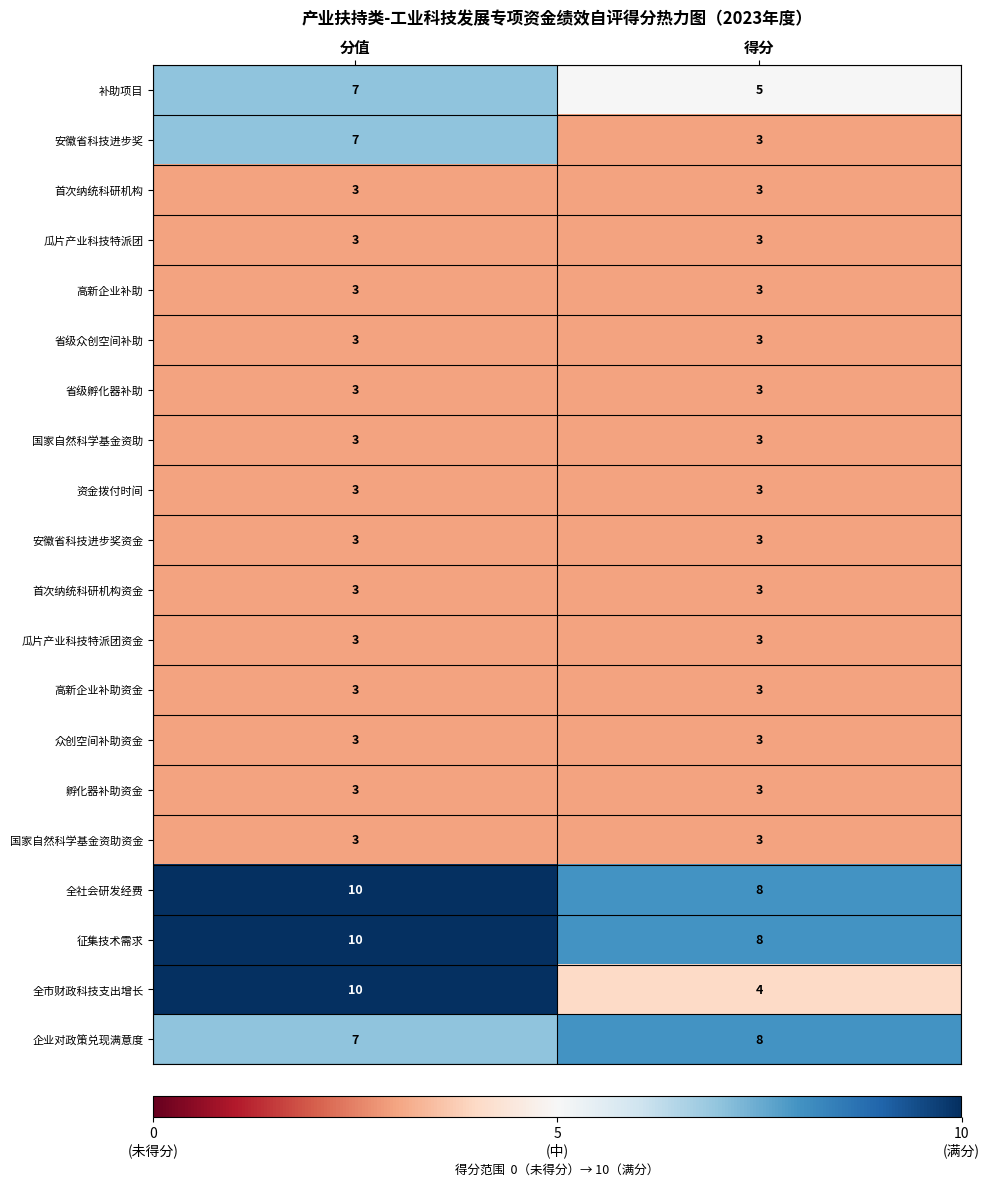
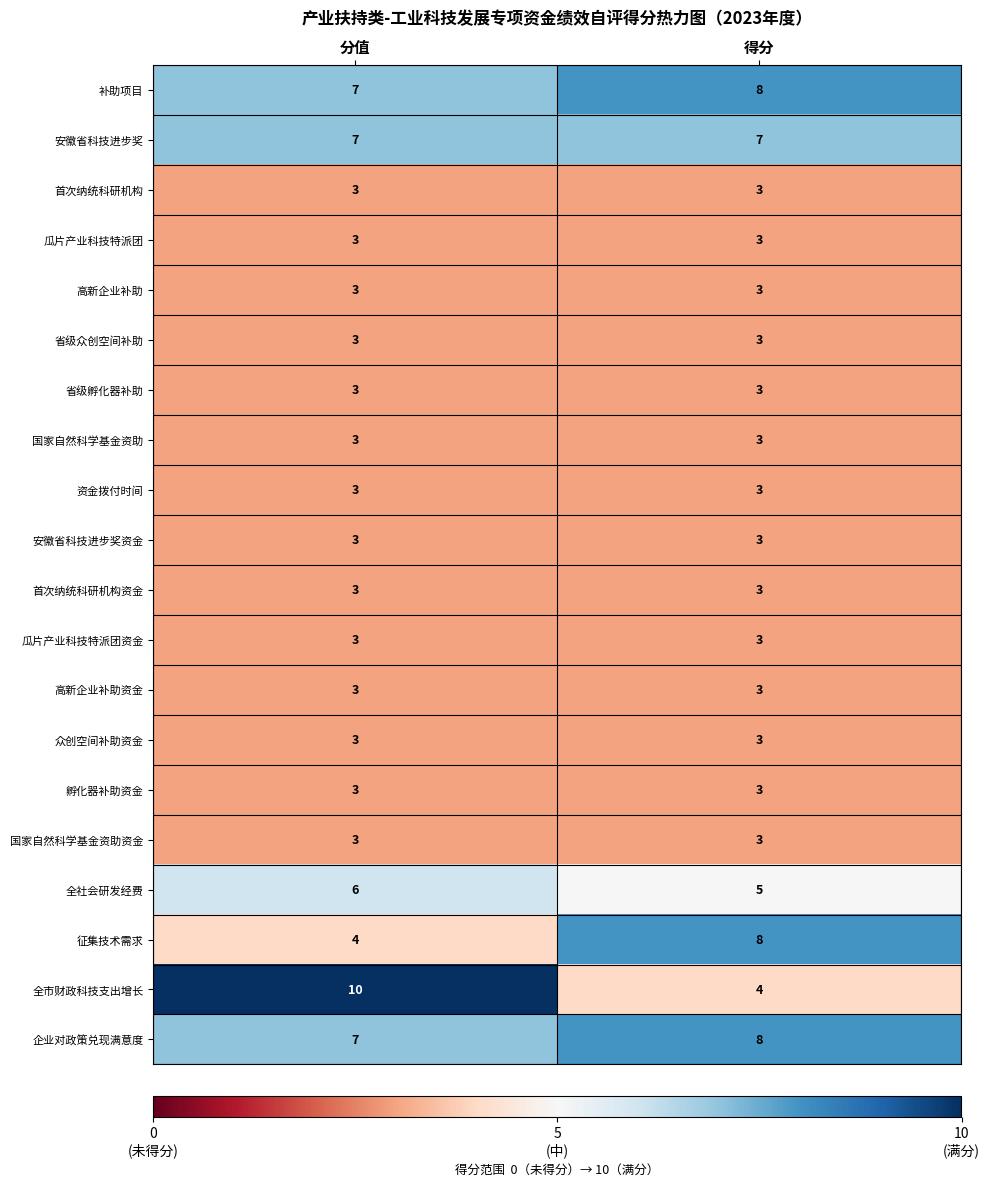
补助项目, 得分: 5 -> 8
安徽省科技进步奖, 得分: 3 -> 7
全社会研发经费, 分值: 10 -> 6
全社会研发经费, 得分: 8 -> 5
征集技术需求, 分值: 10 -> 4
